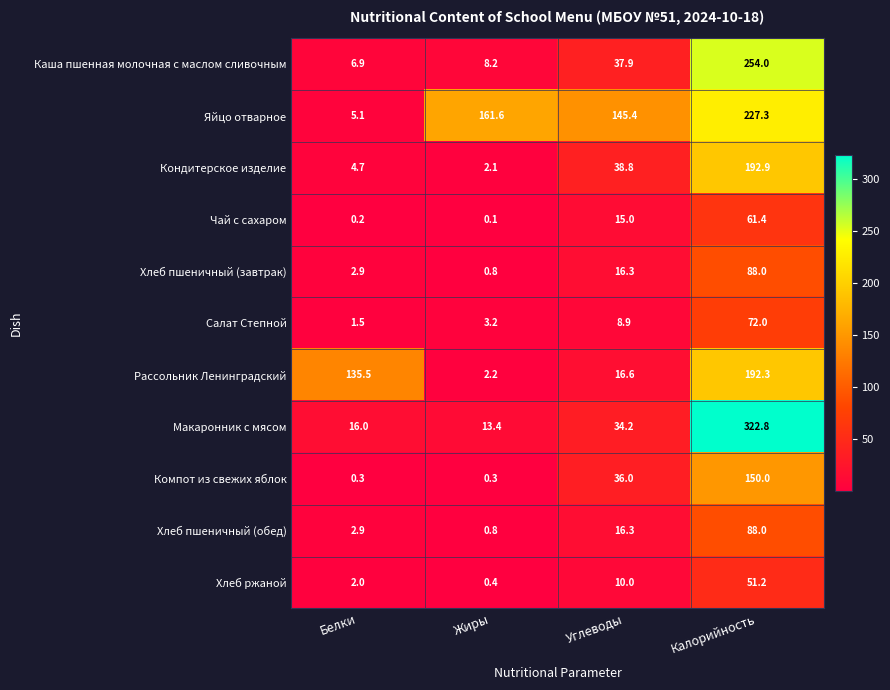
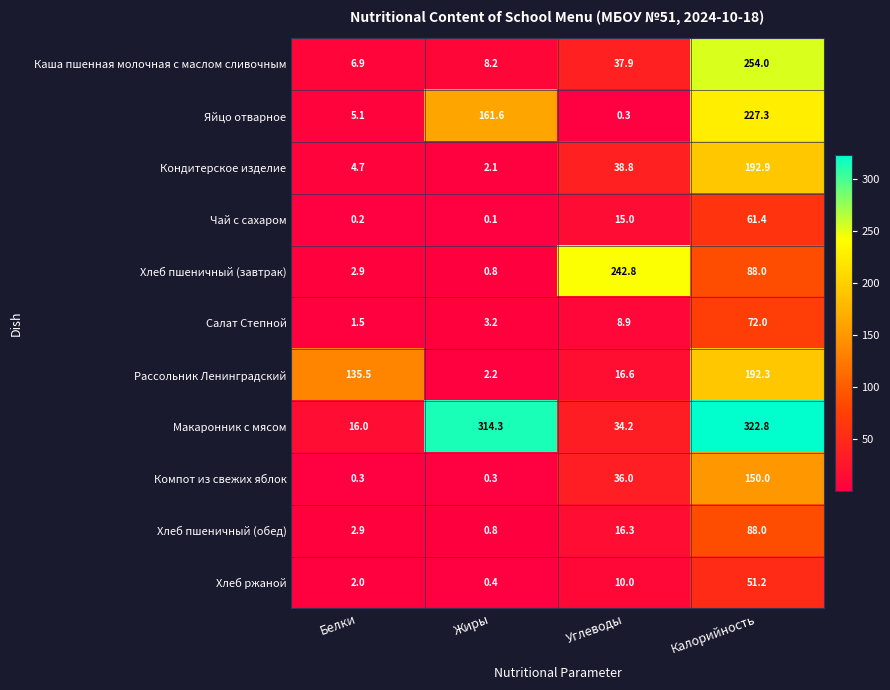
Яйцо отварное, Углеводы: 145.4 -> 0.3
Хлеб пшеничный (завтрак), Углеводы: 16.3 -> 242.8
Макаронник с мясом, Жиры: 13.4 -> 314.3
